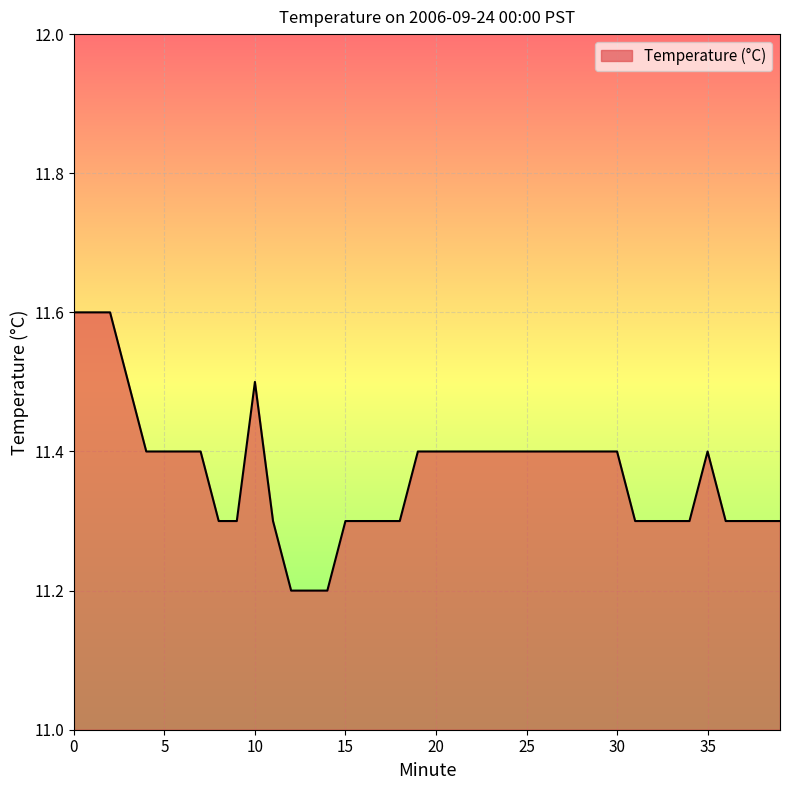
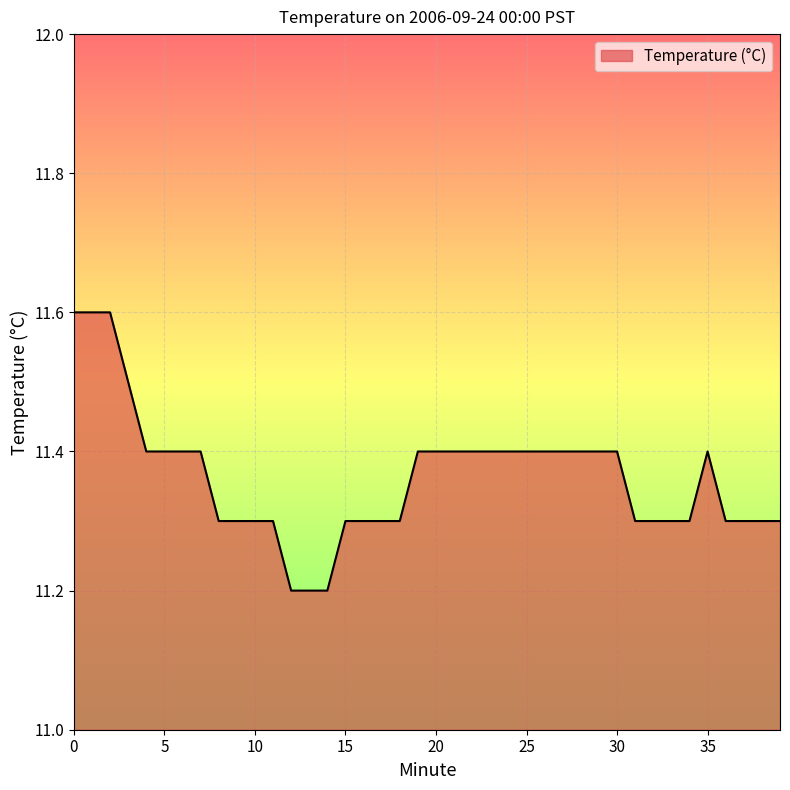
10: 11.5 -> 11.3
